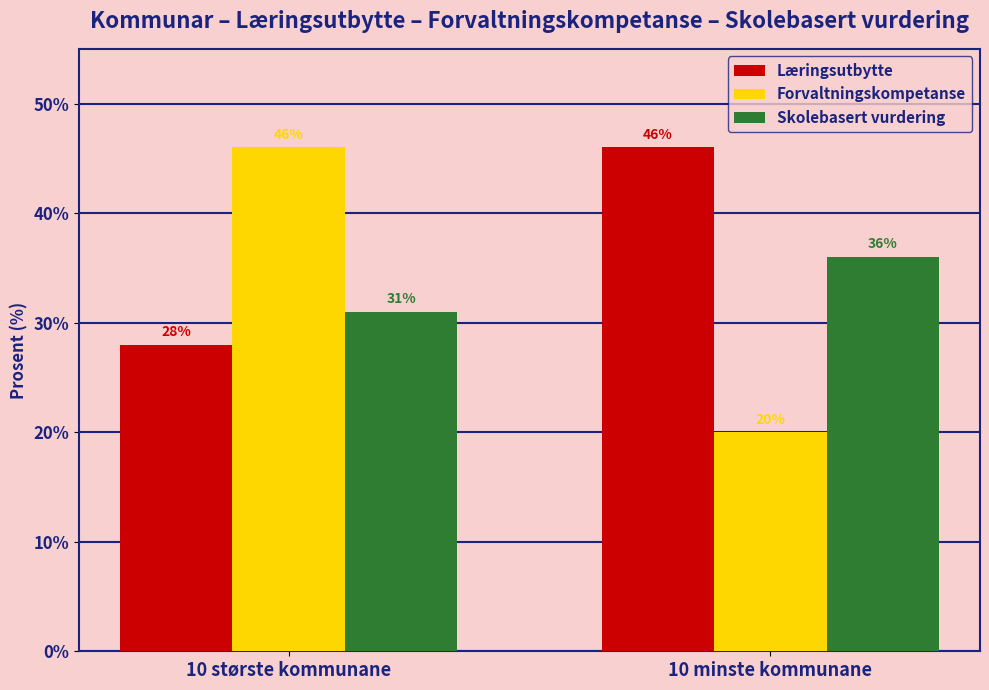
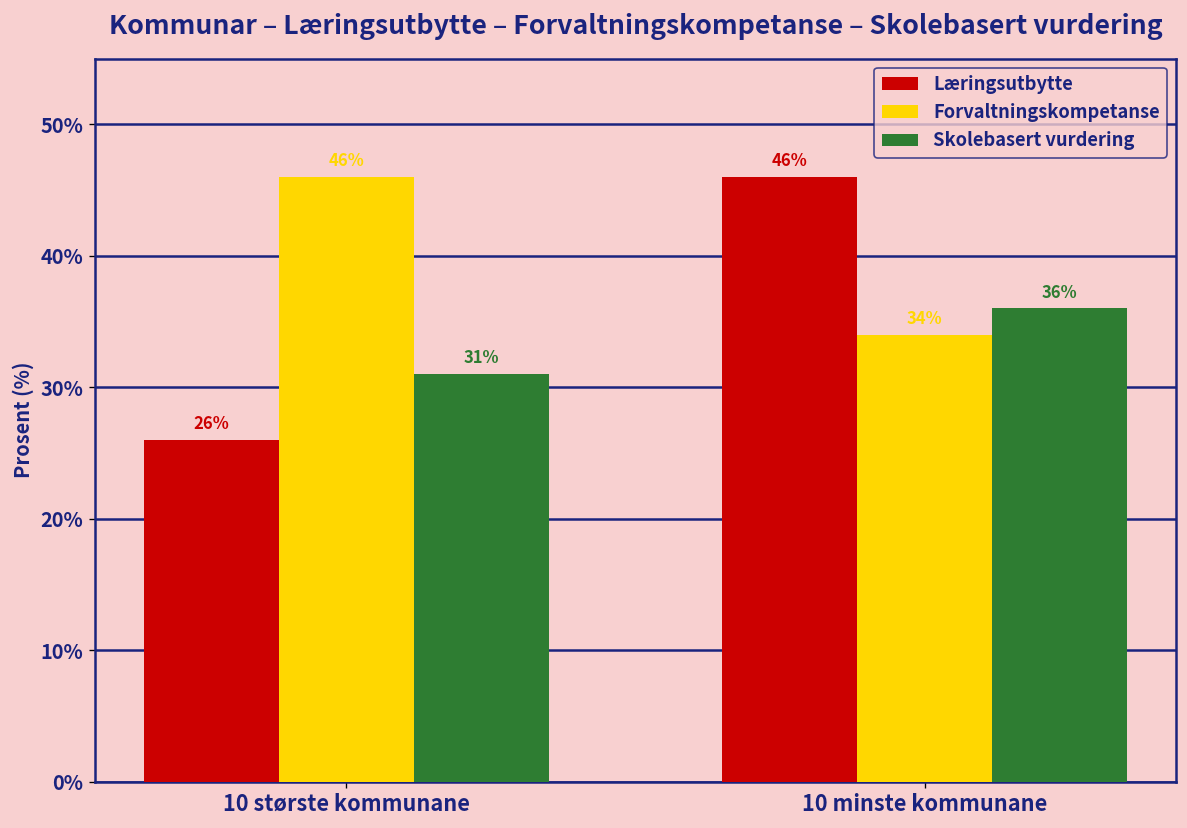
Læringsutbytte, 10 største kommunane: 28% -> 26%
Forvaltningskompetanse, 10 minste kommunane: 20% -> 34%
